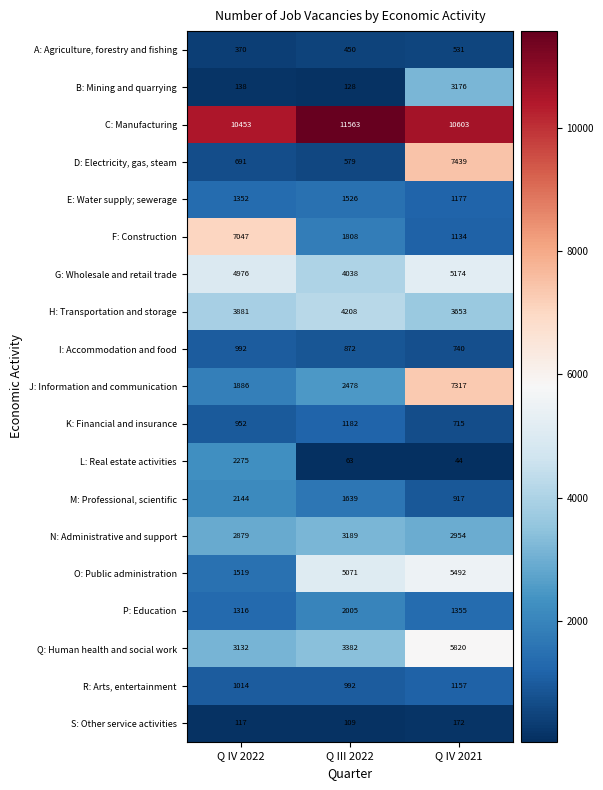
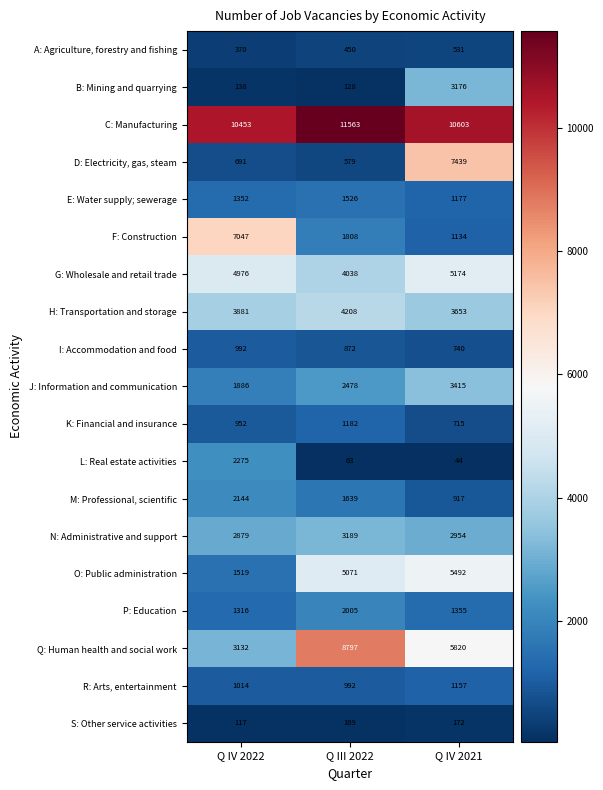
J: Information and communication, Q IV 2021: 7317 -> 3415
Q: Human health and social work, Q III 2022: 3382 -> 8797
